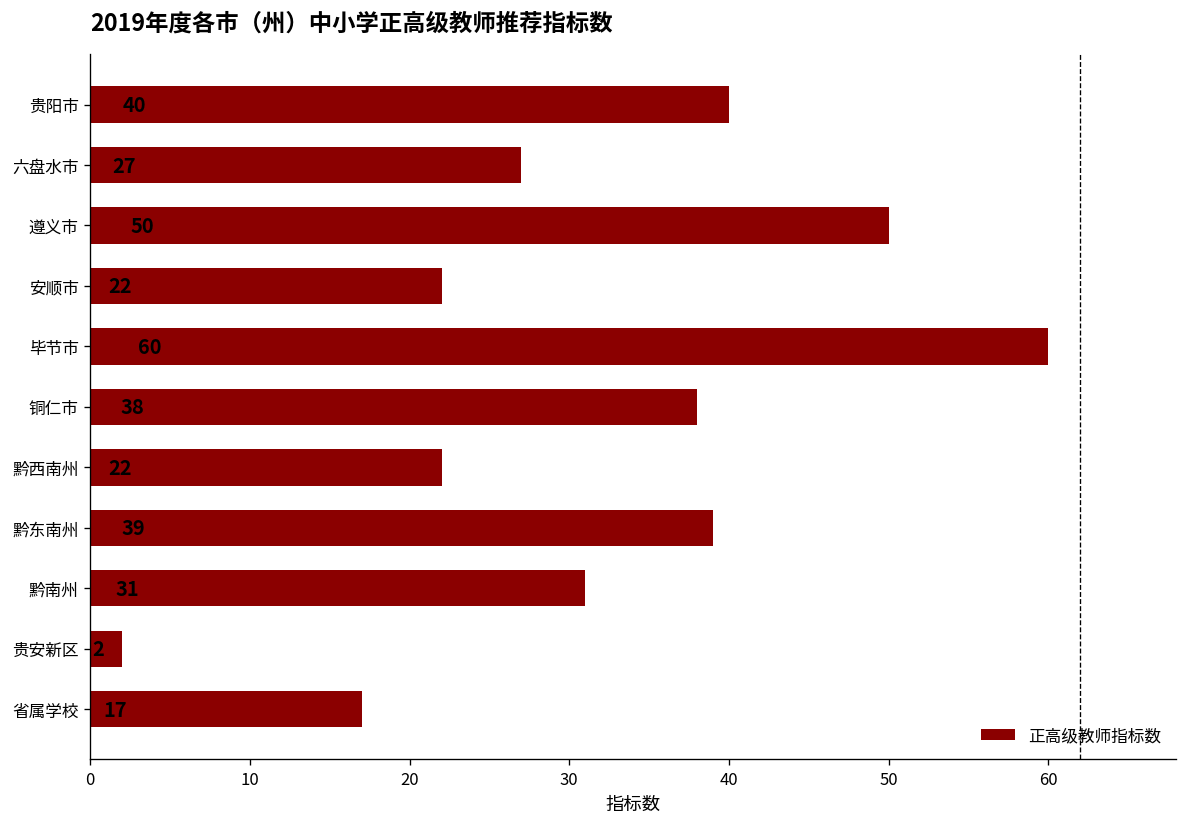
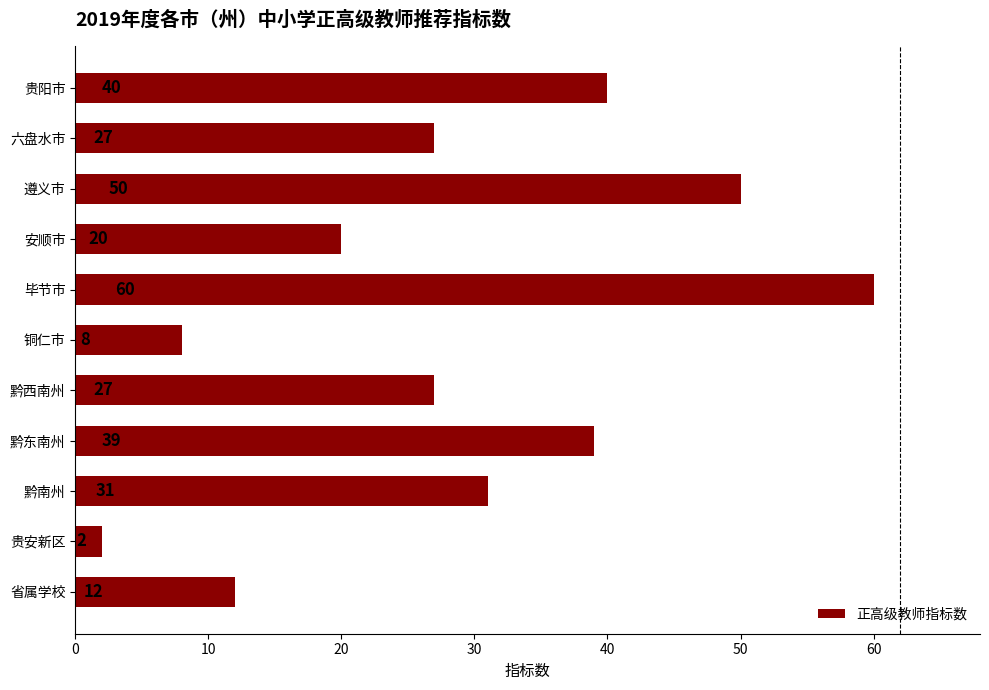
安顺市: 22 -> 20
铜仁市: 38 -> 8
黔西南州: 22 -> 27
省属学校: 17 -> 12
